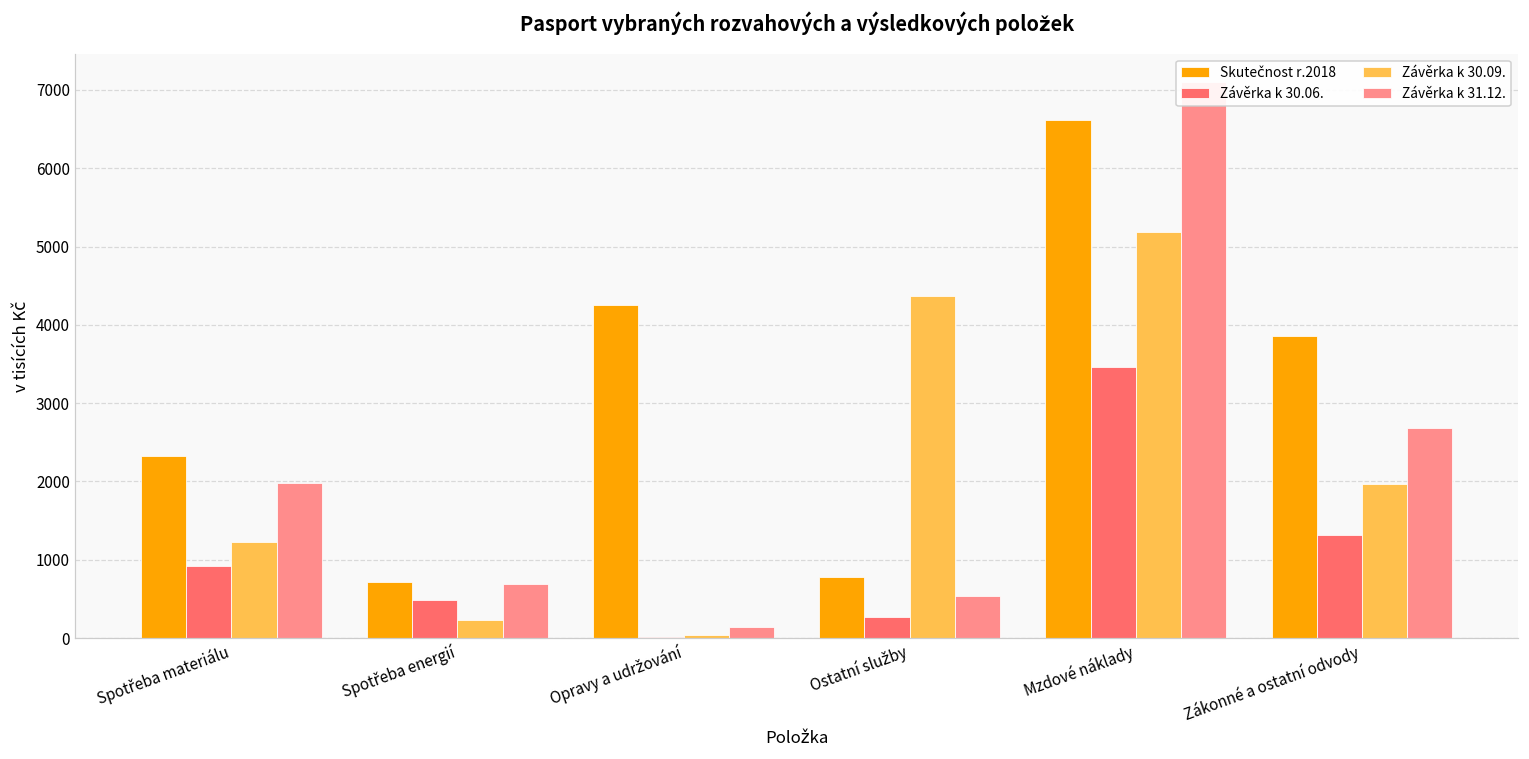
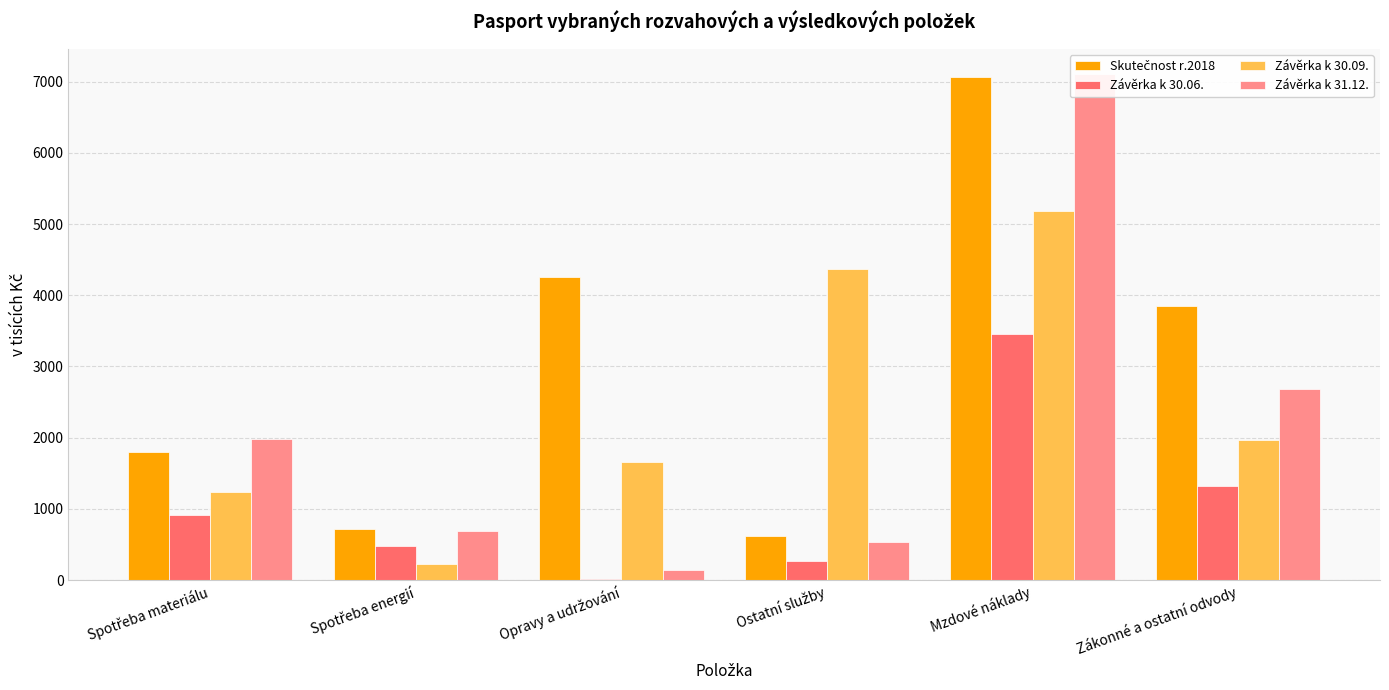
Skutečnost r.2018, Spotřeba materiálu: 2300 -> 1800
Závěrka k 30.09., Opravy a udržování: 0 -> 1700
Skutečnost r.2018, Ostatní služby: 800 -> 600
Skutečnost r.2018, Mzdové náklady: 6600 -> 7100
